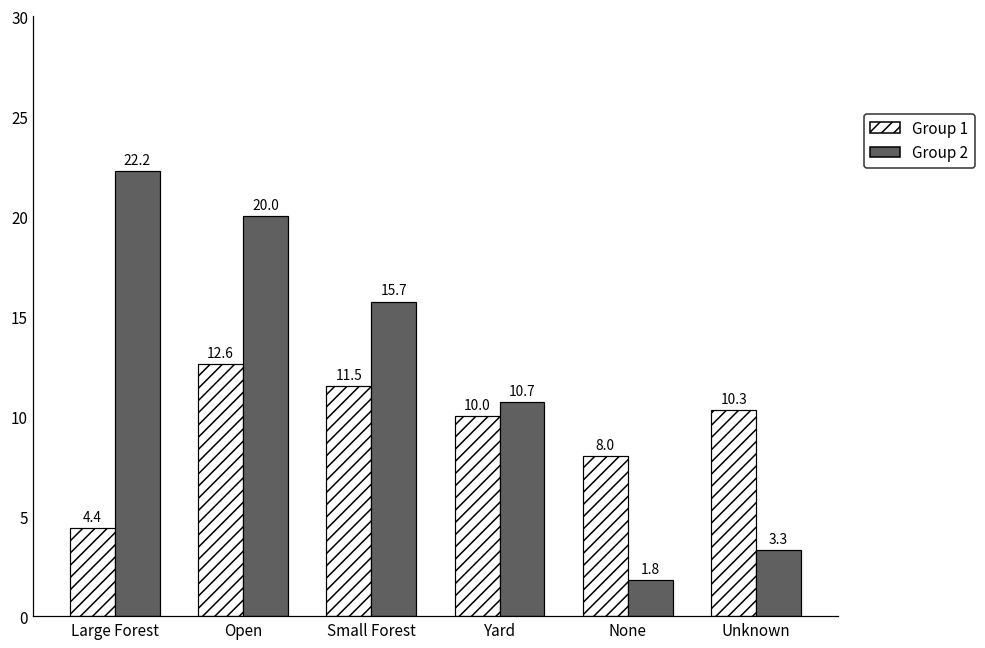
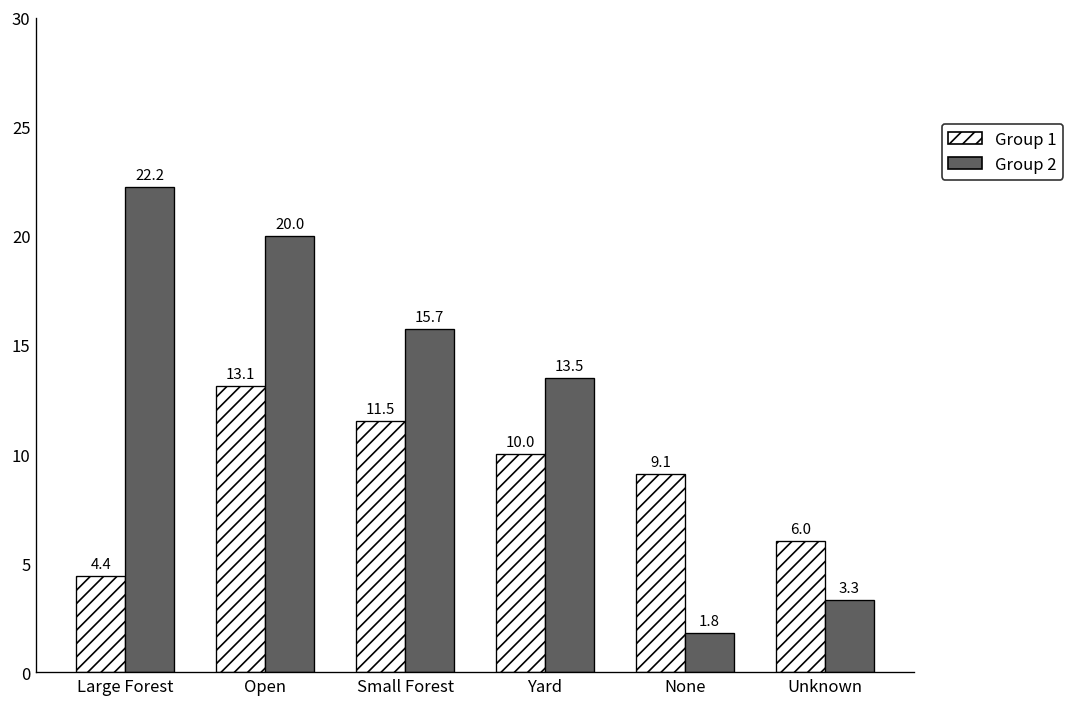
Group 1, Open: 12.6 -> 13.1
Group 2, Yard: 10.7 -> 13.5
Group 1, None: 8.0 -> 9.1
Group 1, Unknown: 10.3 -> 6.0
